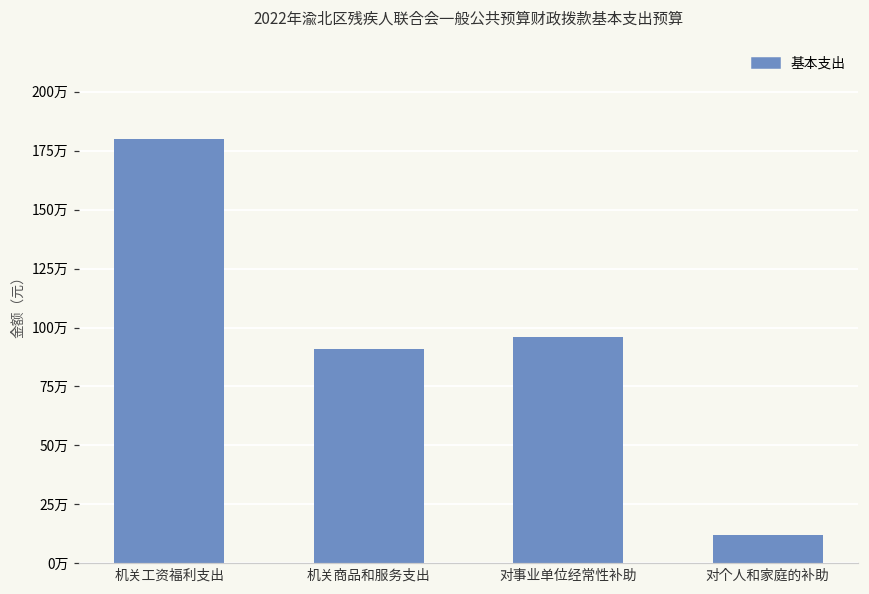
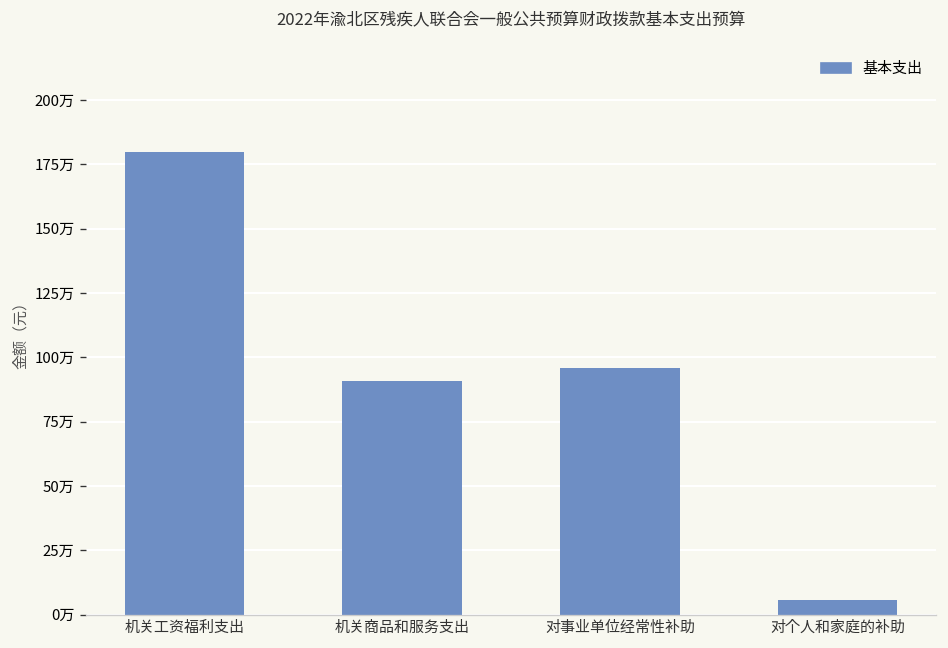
对个人和家庭的补助: 12万 -> 6万
